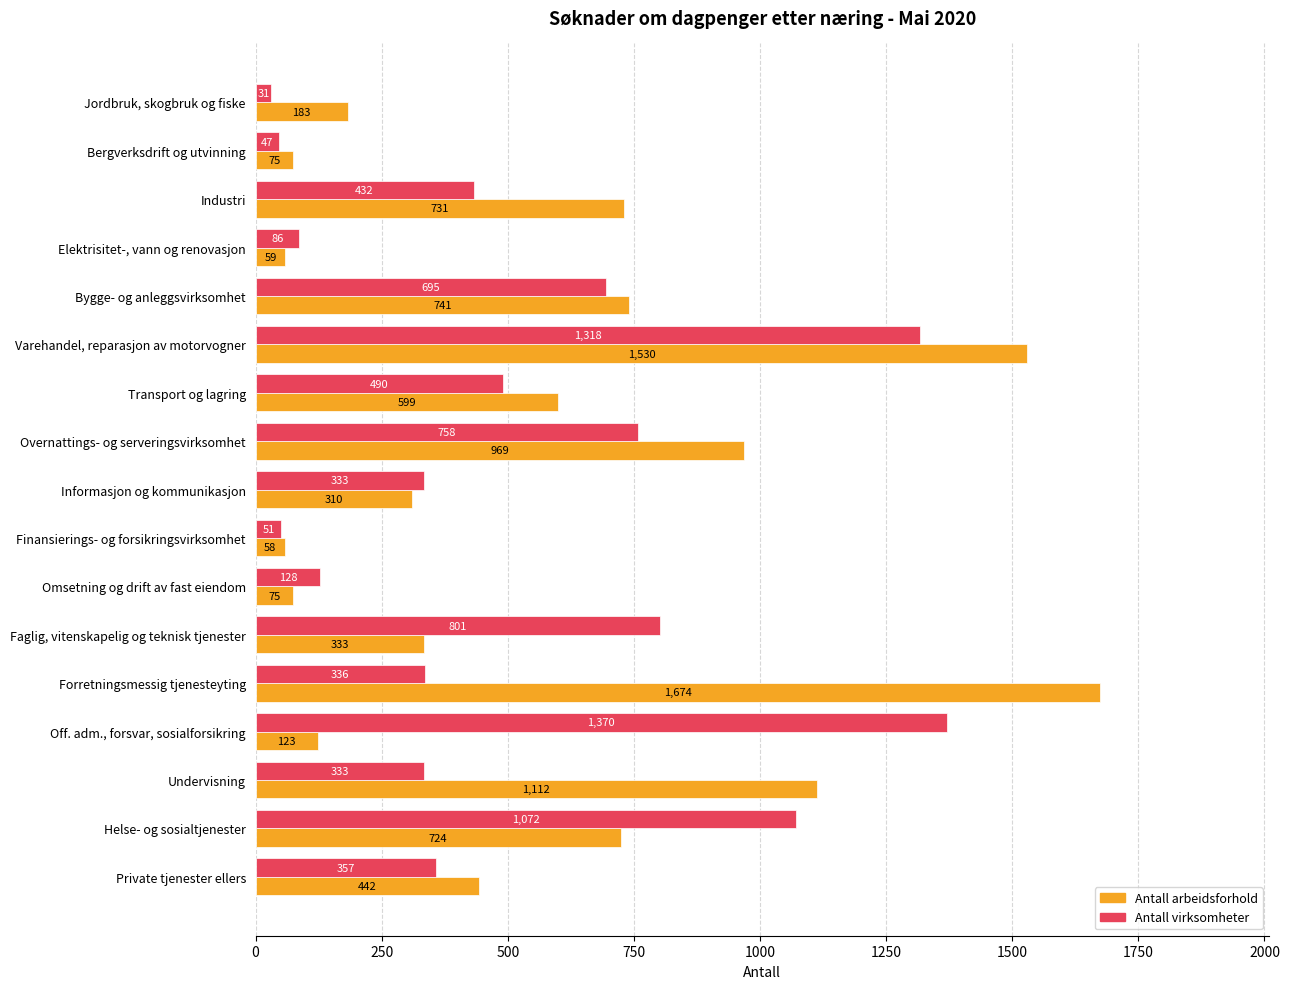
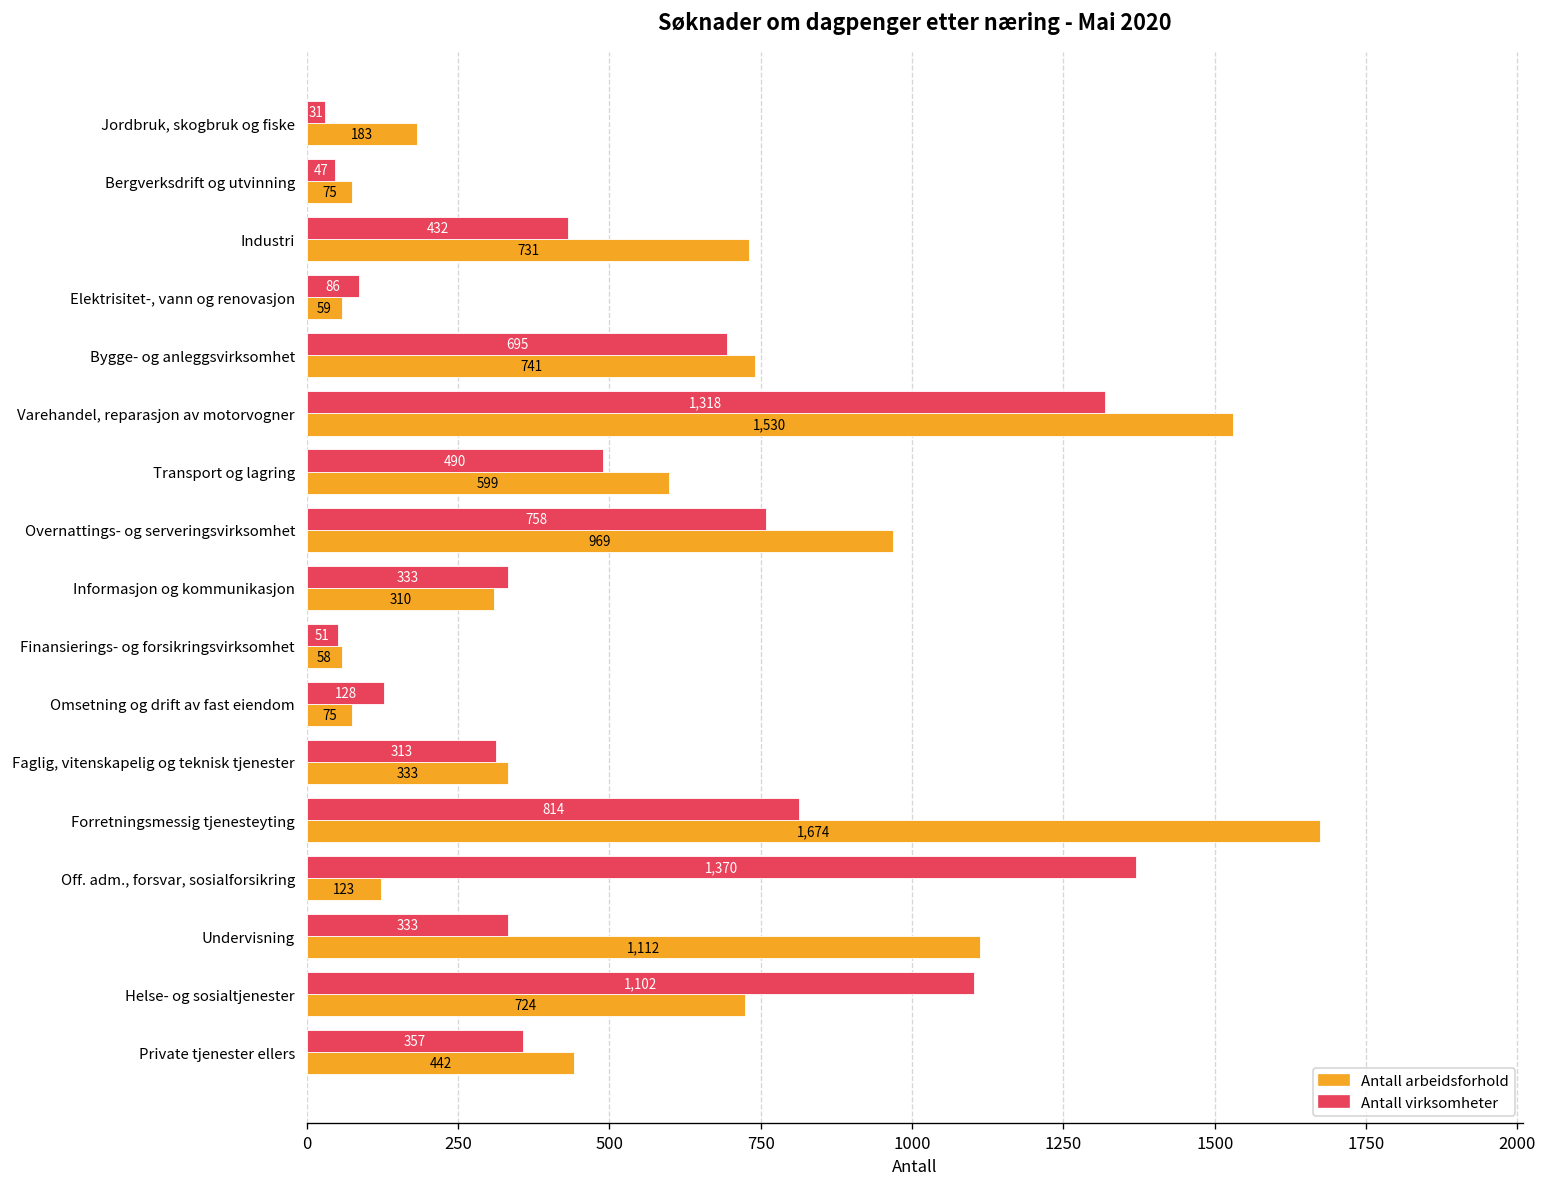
Antall virksomheter, Faglig, vitenskapelig og teknisk tjenester: 801 -> 313
Antall virksomheter, Forretningsmessig tjenesteyting: 336 -> 814
Antall virksomheter, Helse- og sosialtjenester: 1,072 -> 1,102
